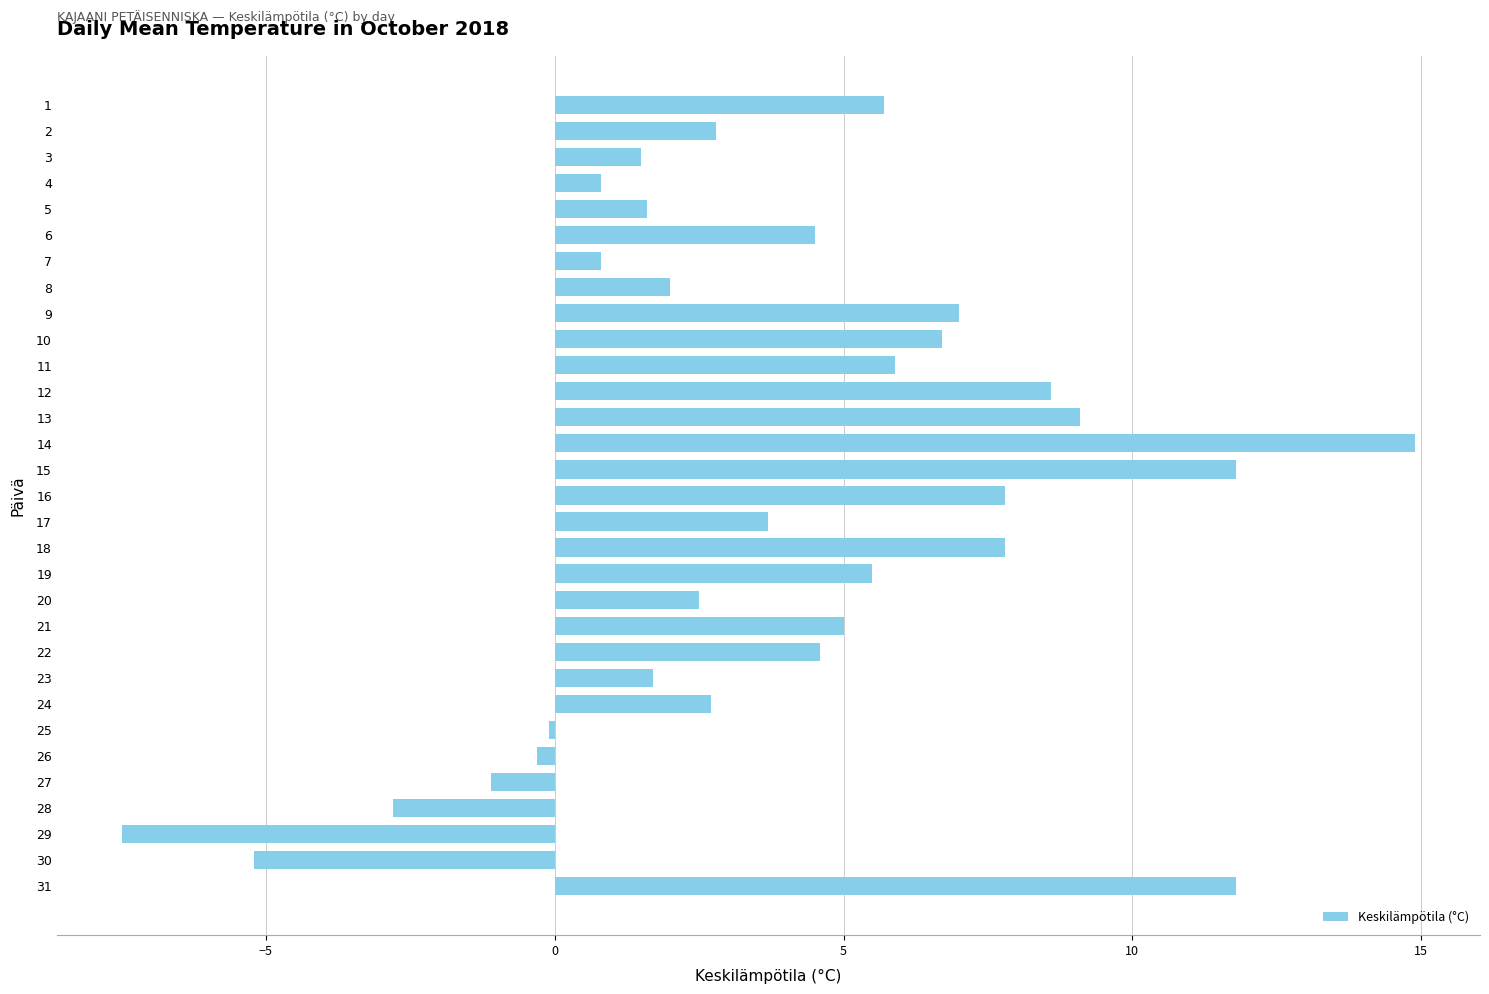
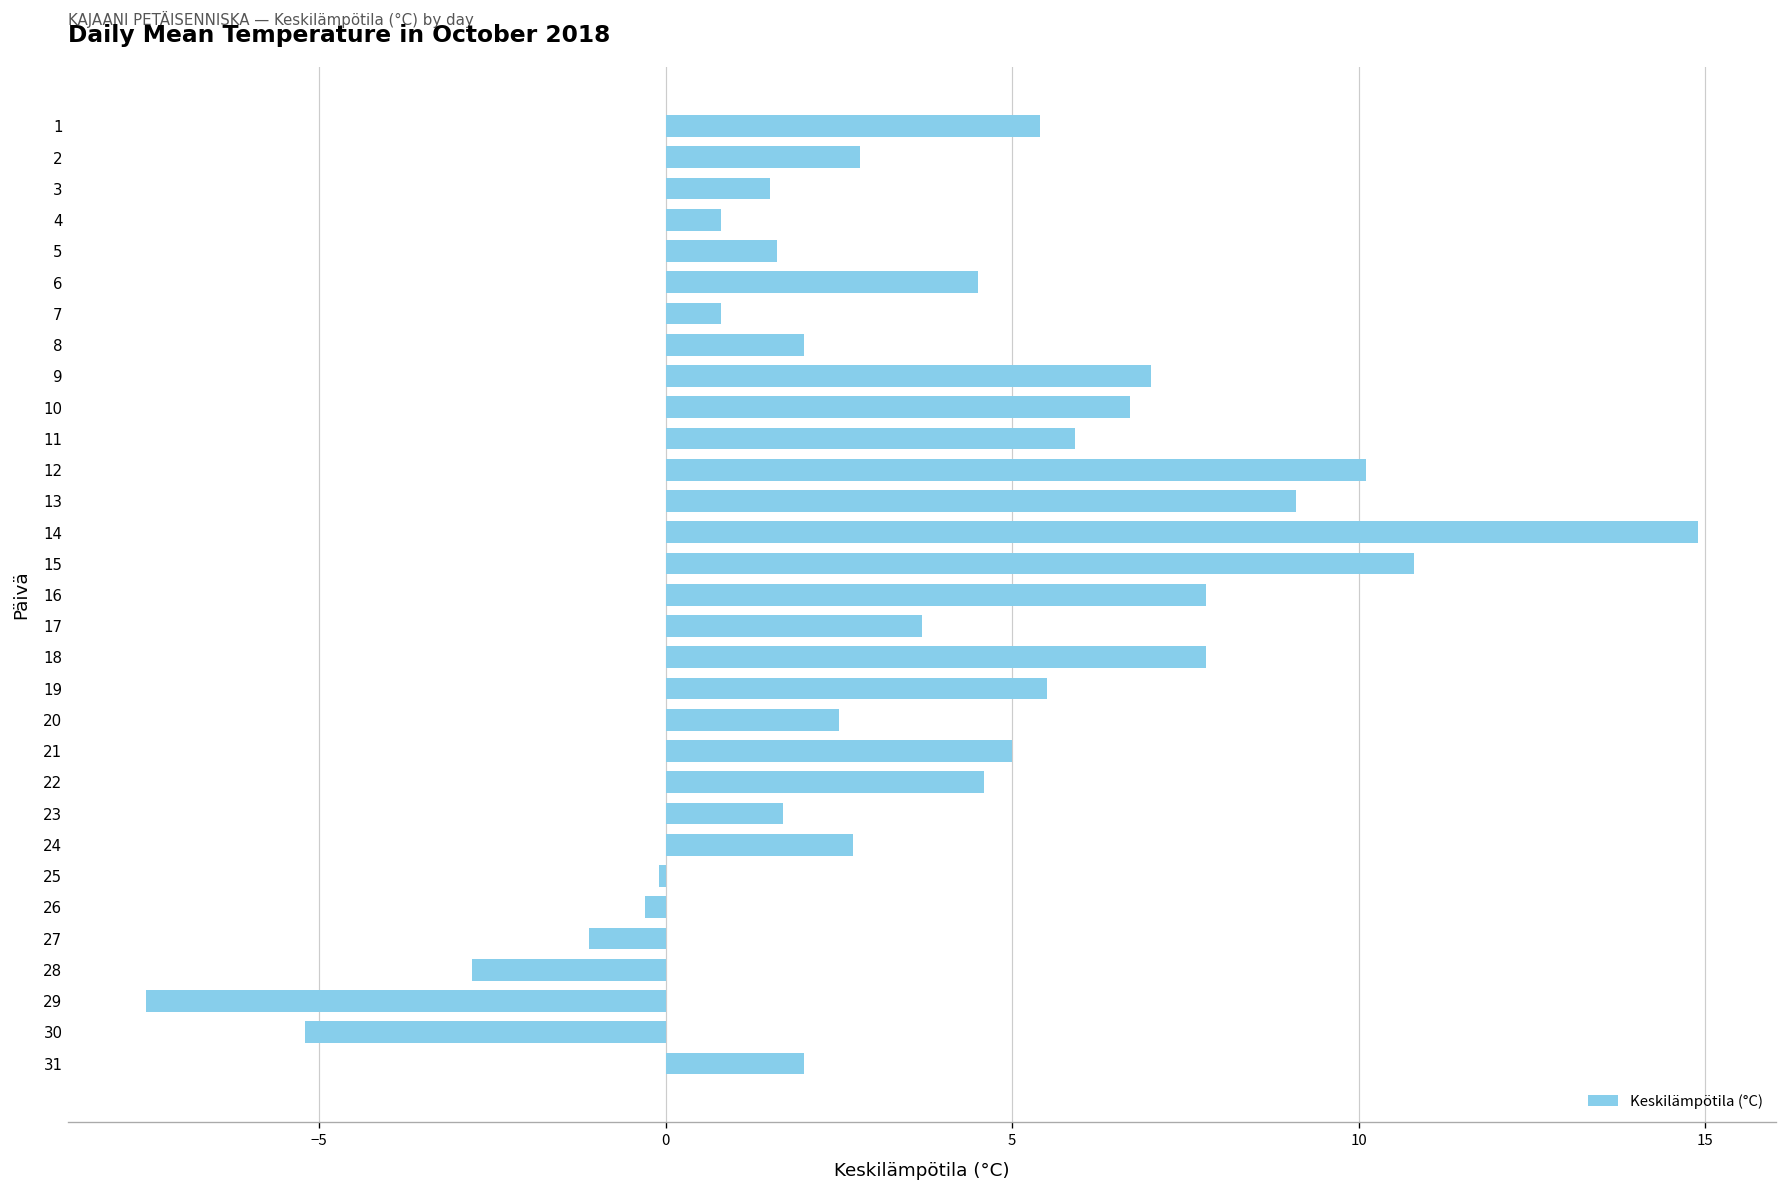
1: 5.7 -> 5.4
12: 8.6 -> 10.1
15: 11.8 -> 10.8
31: 11.8 -> 2.0
